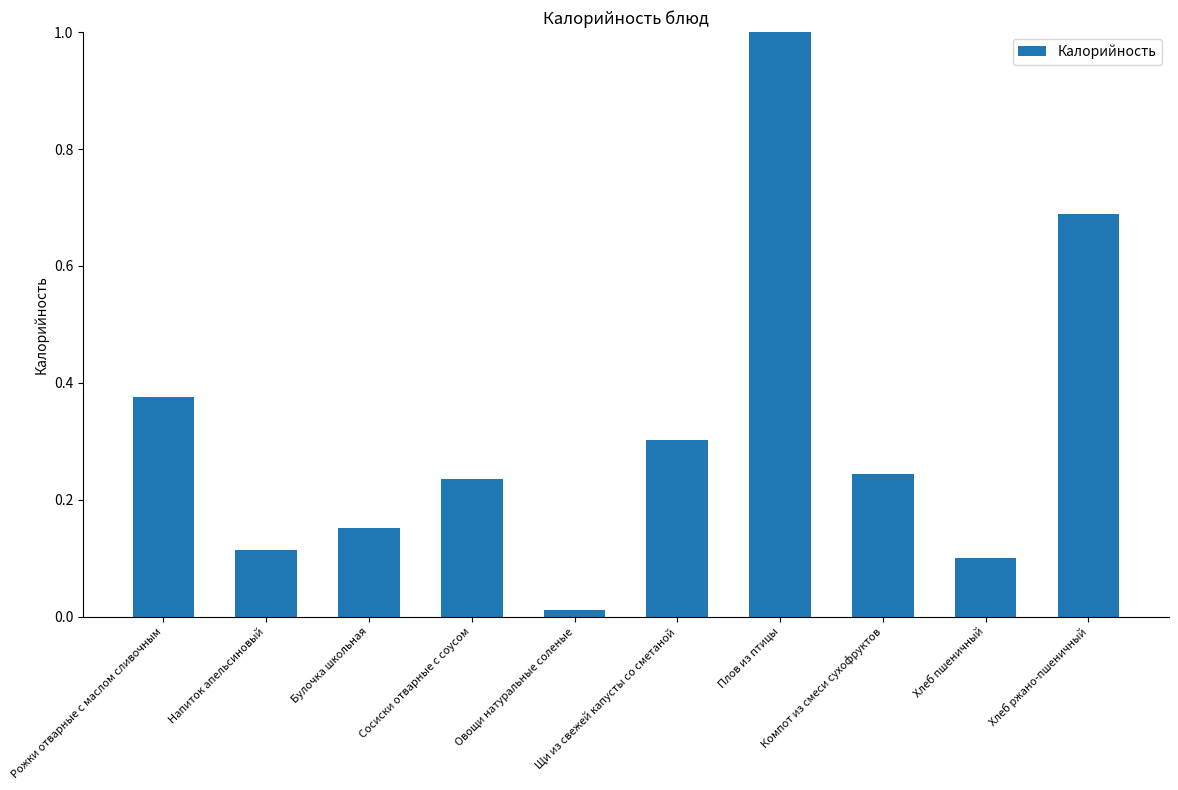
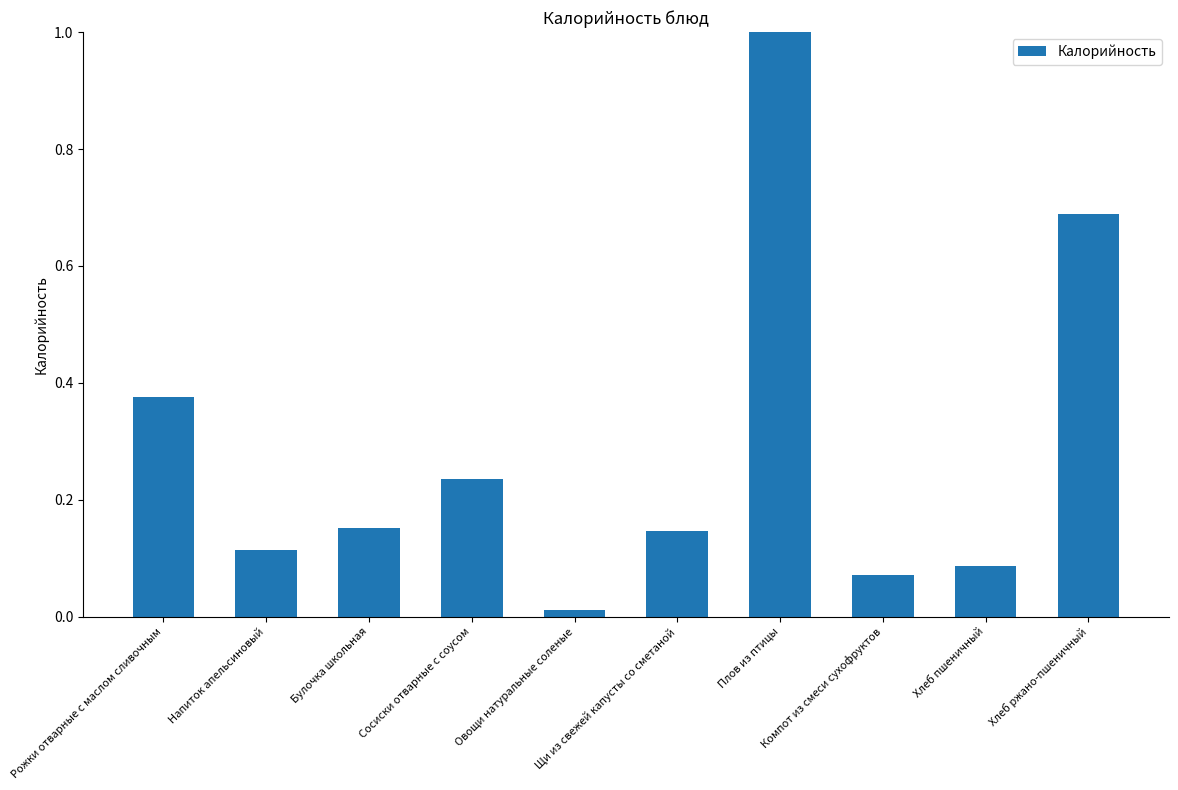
Щи из свежей капусты со сметаной: 0.30 -> 0.15
Компот из смеси сухофруктов: 0.24 -> 0.07
Хлеб пшеничный: 0.10 -> 0.09
